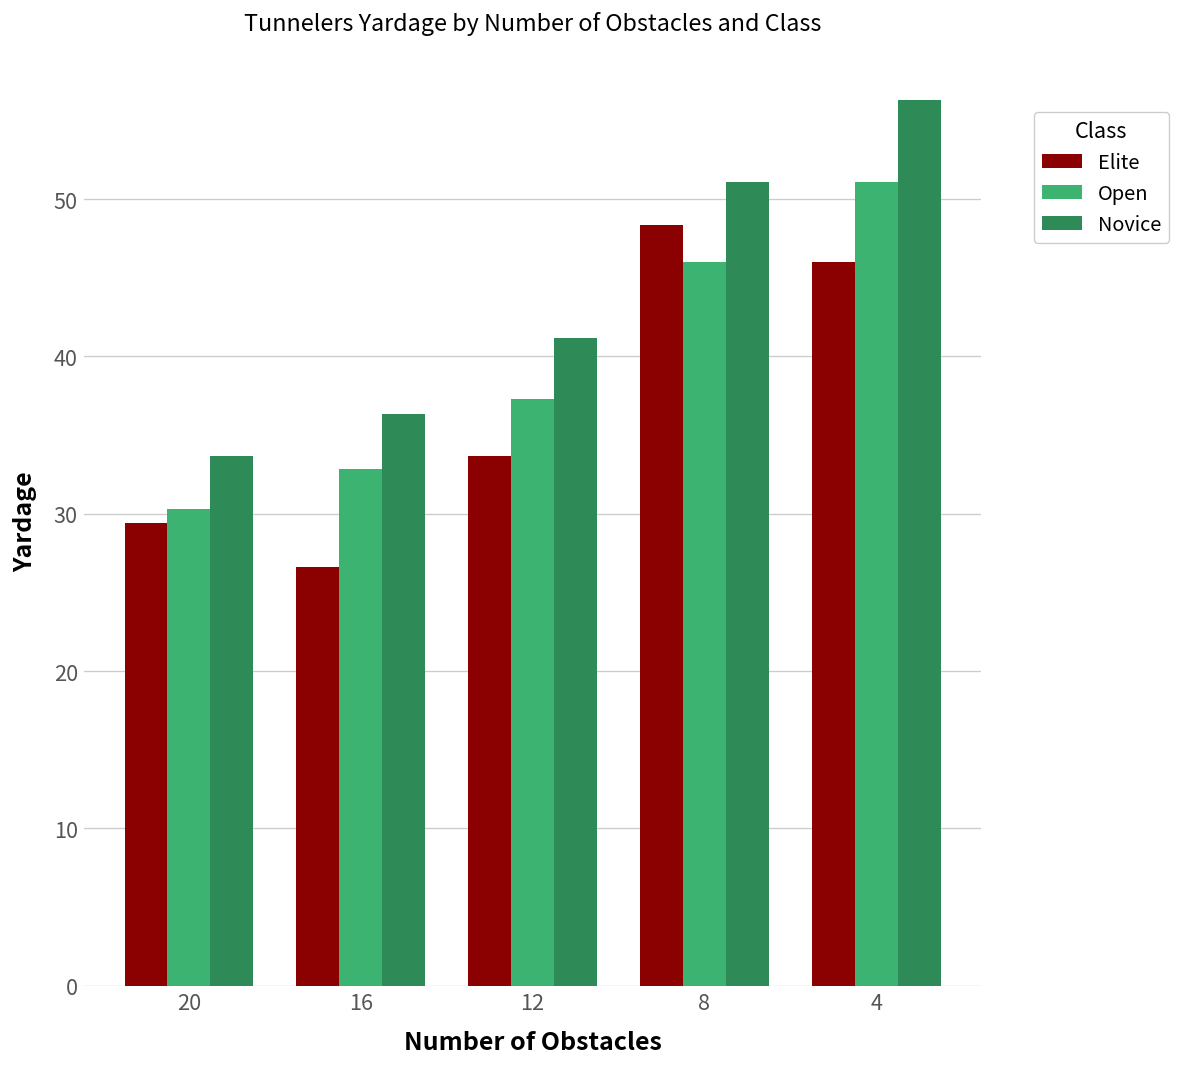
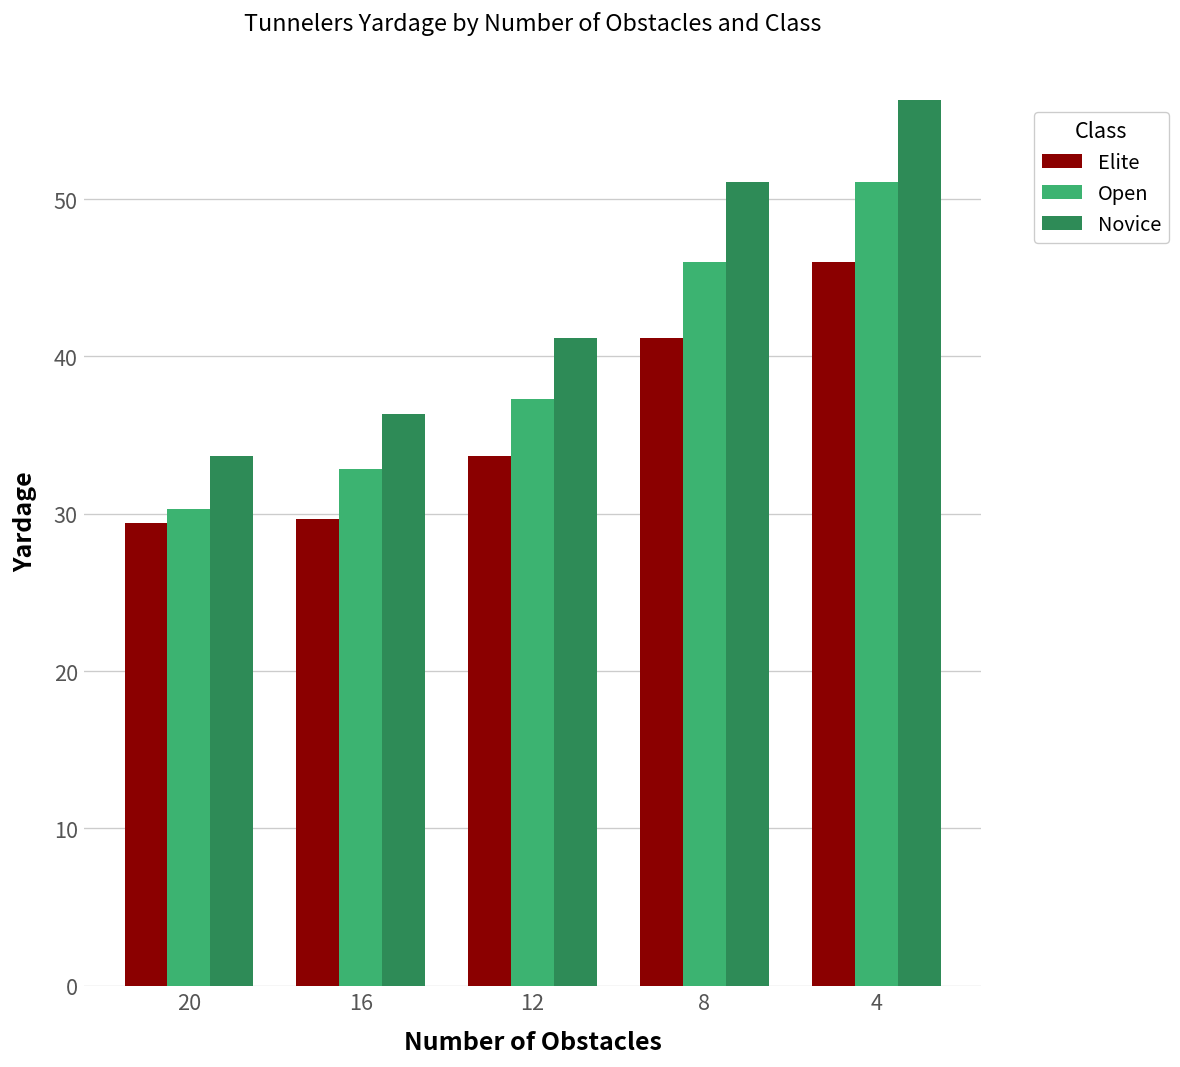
Elite, 16: 26.6 -> 29.7
Elite, 8: 48.3 -> 41.2
